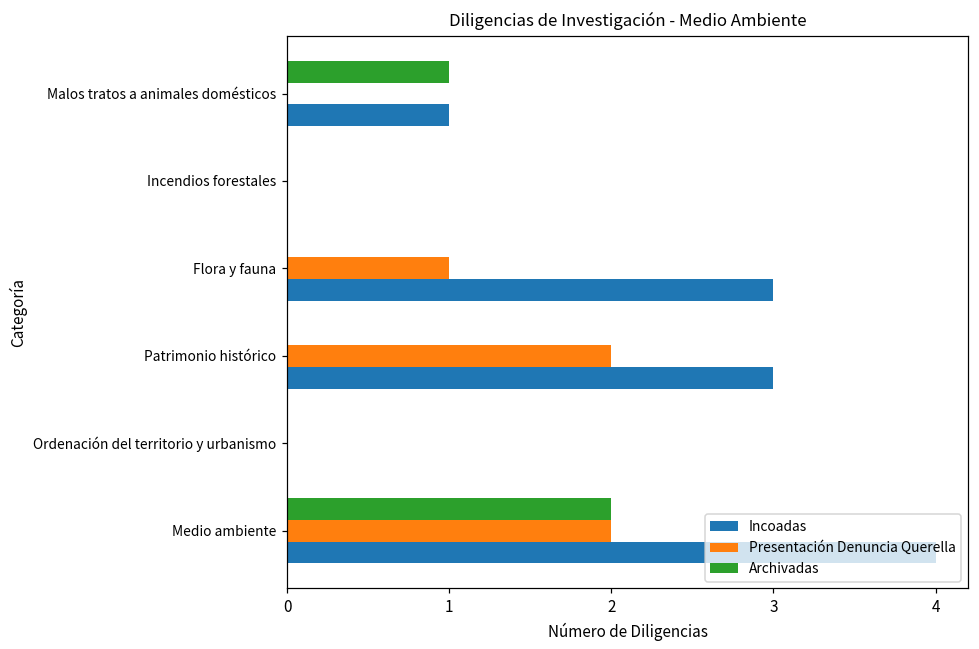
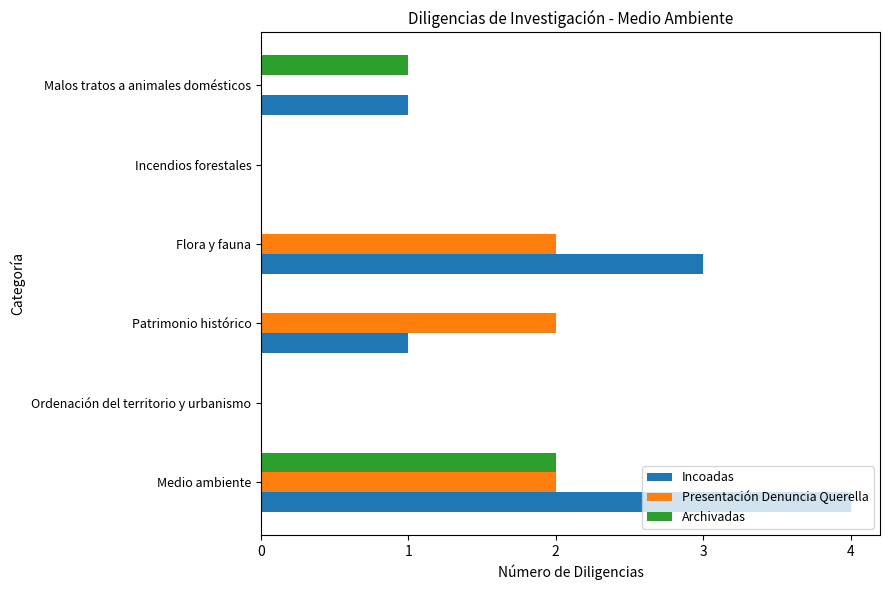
Presentación Denuncia Querella, Flora y fauna: 1 -> 2
Incoadas, Patrimonio histórico: 3 -> 1
